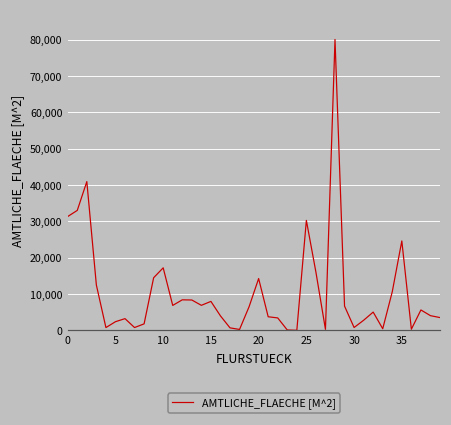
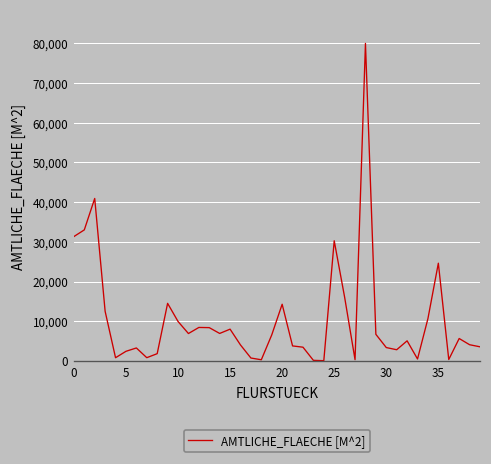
10: 17,000 -> 10,000
30: 1,000 -> 3,000
